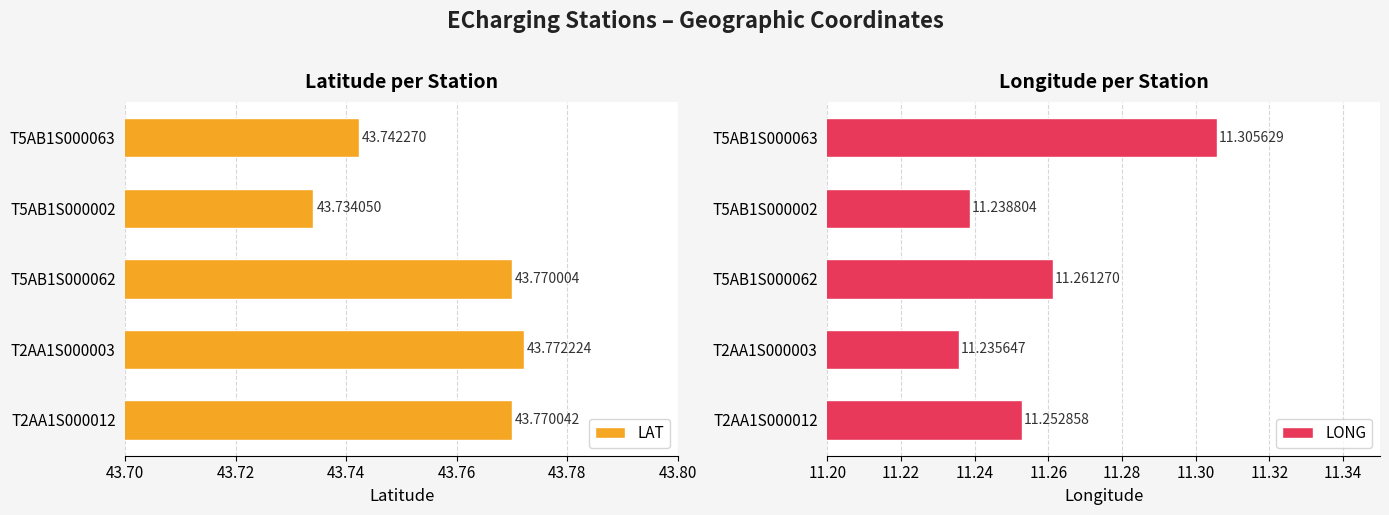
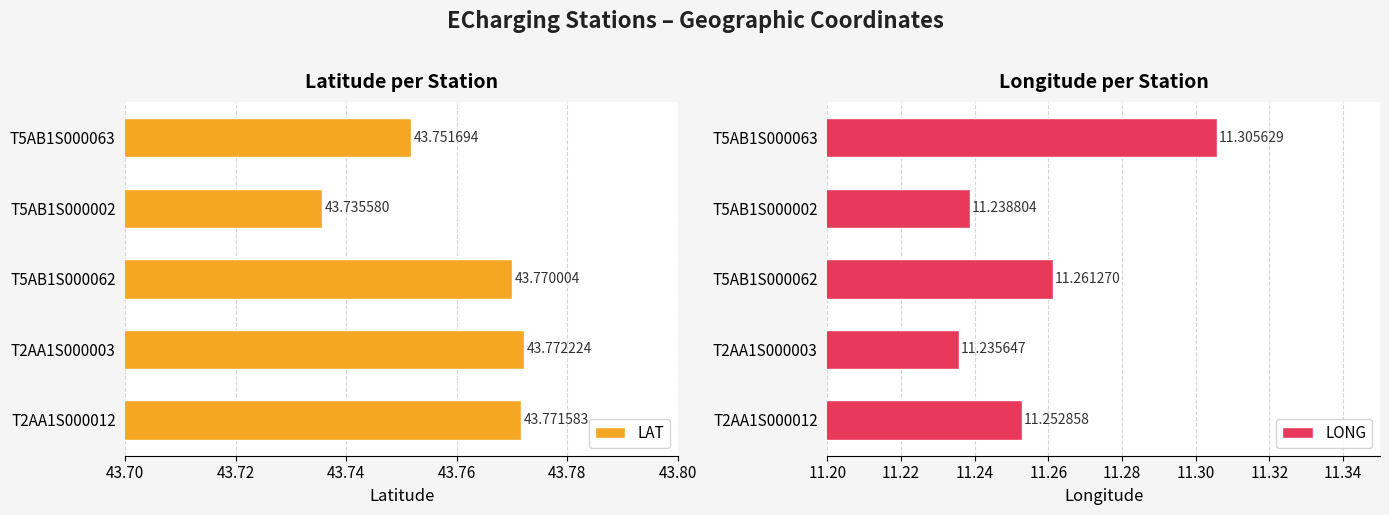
Latitude per Station, T5AB1S000063: 43.742270 -> 43.751694
Latitude per Station, T5AB1S000002: 43.734050 -> 43.735580
Latitude per Station, T2AA1S000012: 43.770042 -> 43.771583
